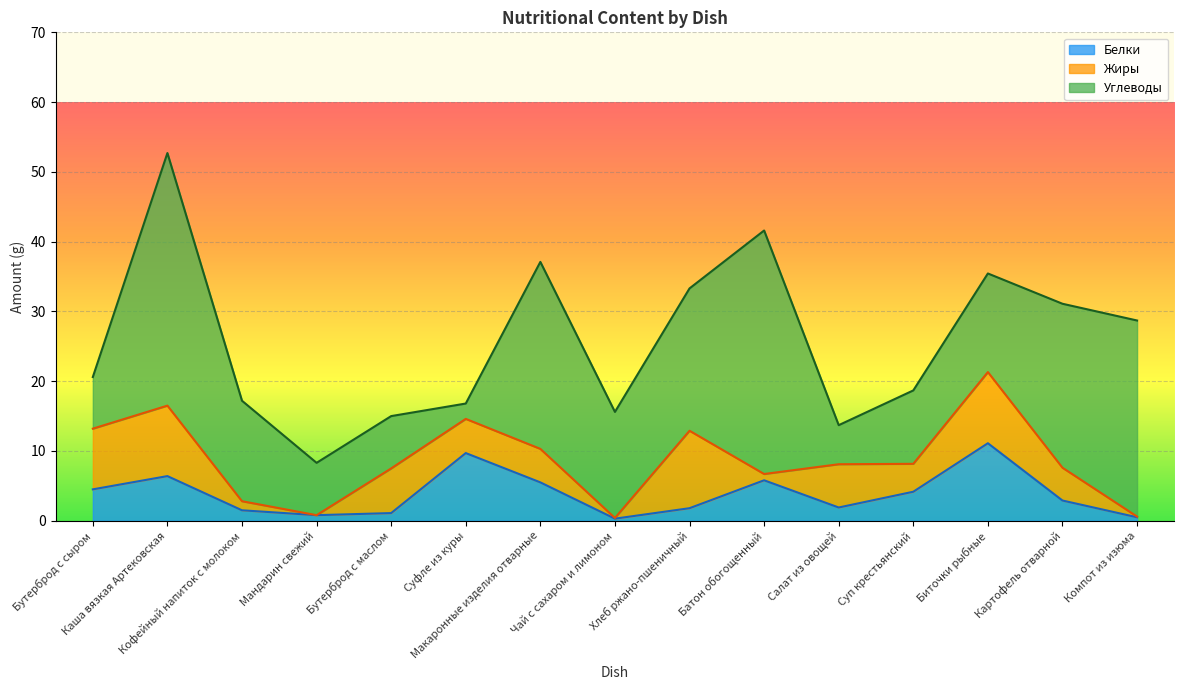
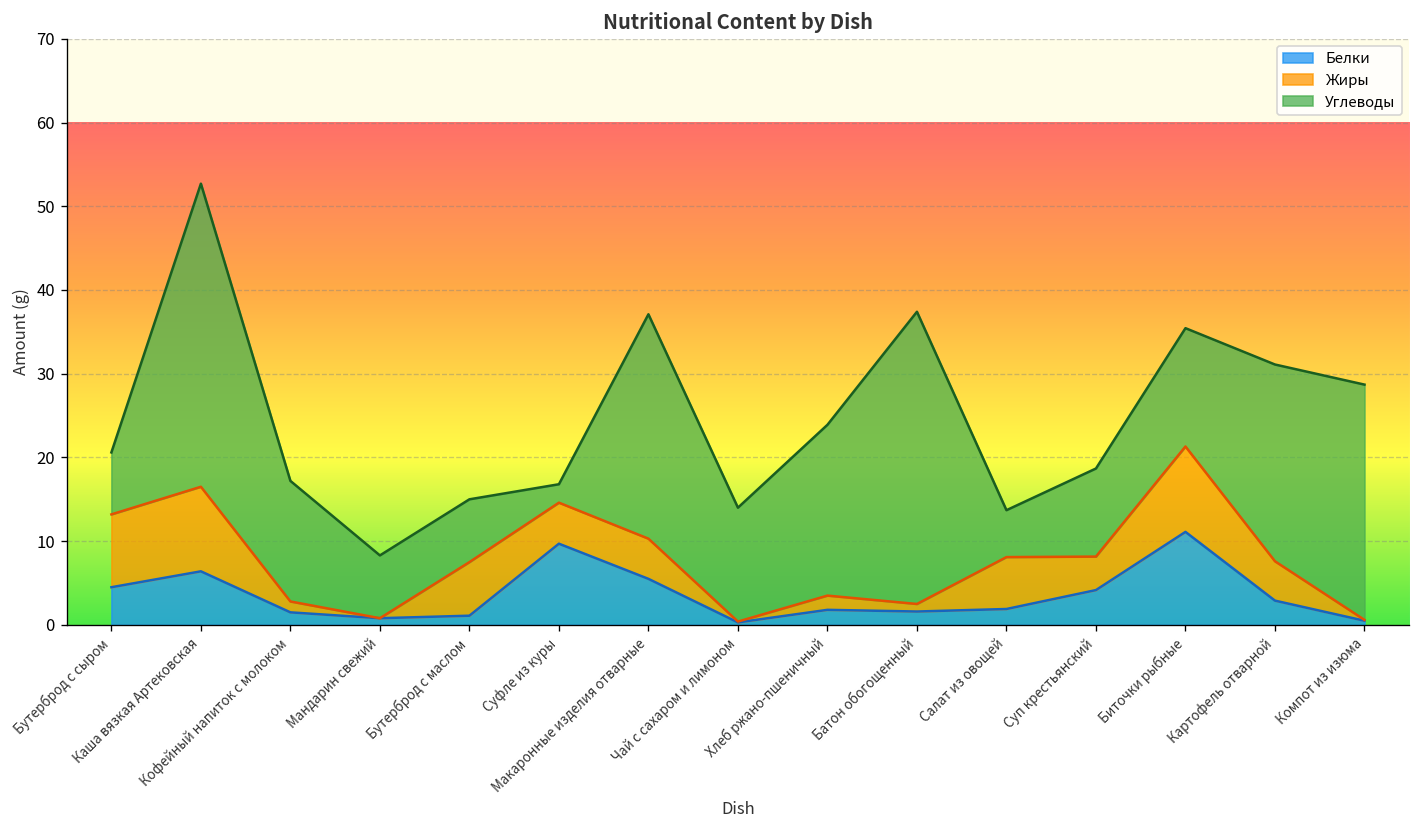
Углеводы, Чай с сахаром и лимоном: 15 -> 14
Жиры, Хлеб ржано-пшеничный: 11 -> 2
Белки, Батон обогощенный: 6 -> 2
